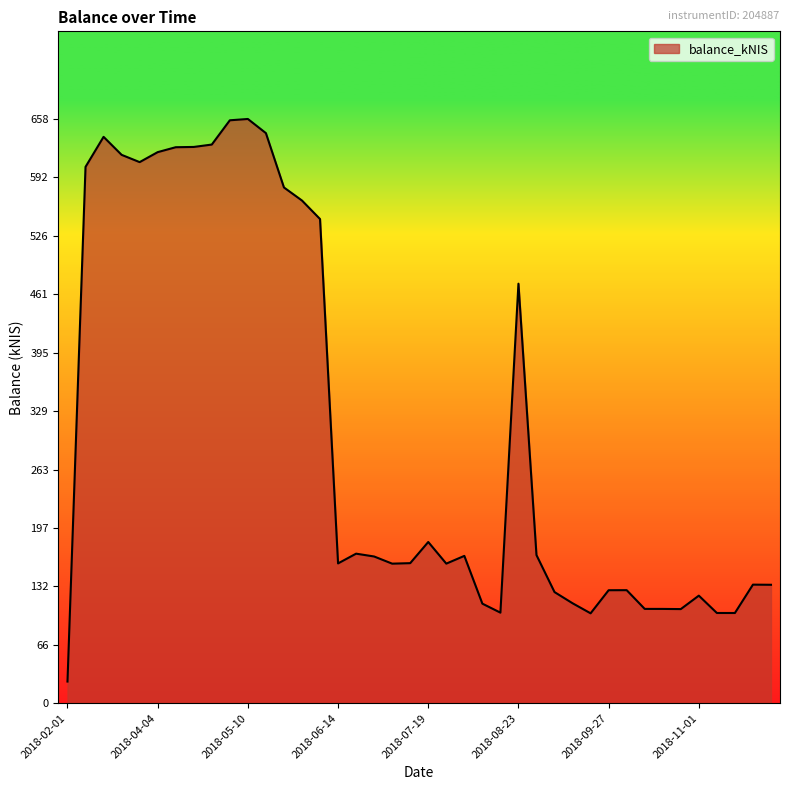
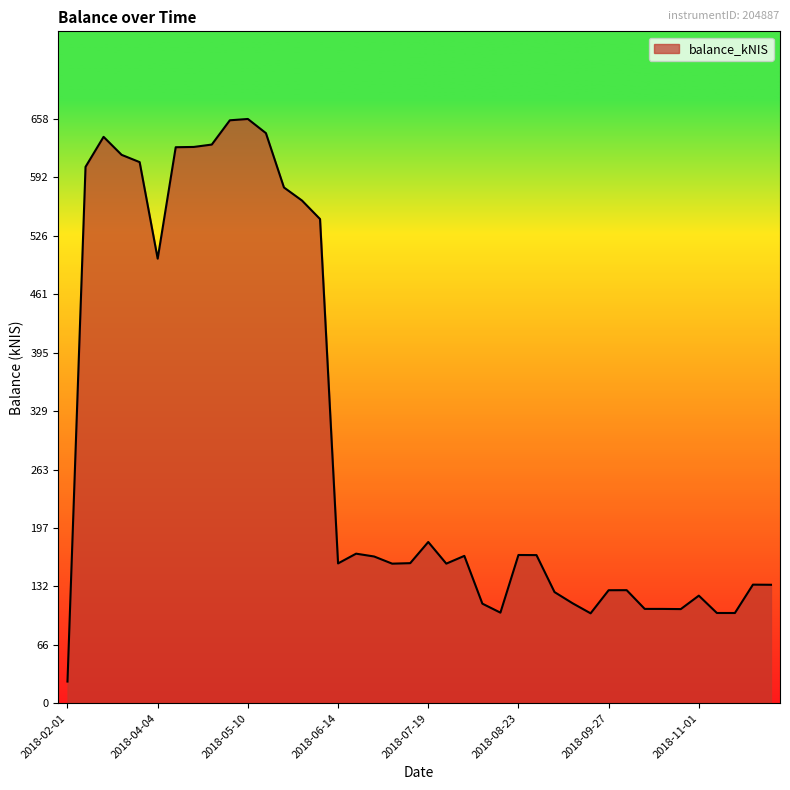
2018-04-04: 620 -> 500
2018-08-23: 470 -> 170
